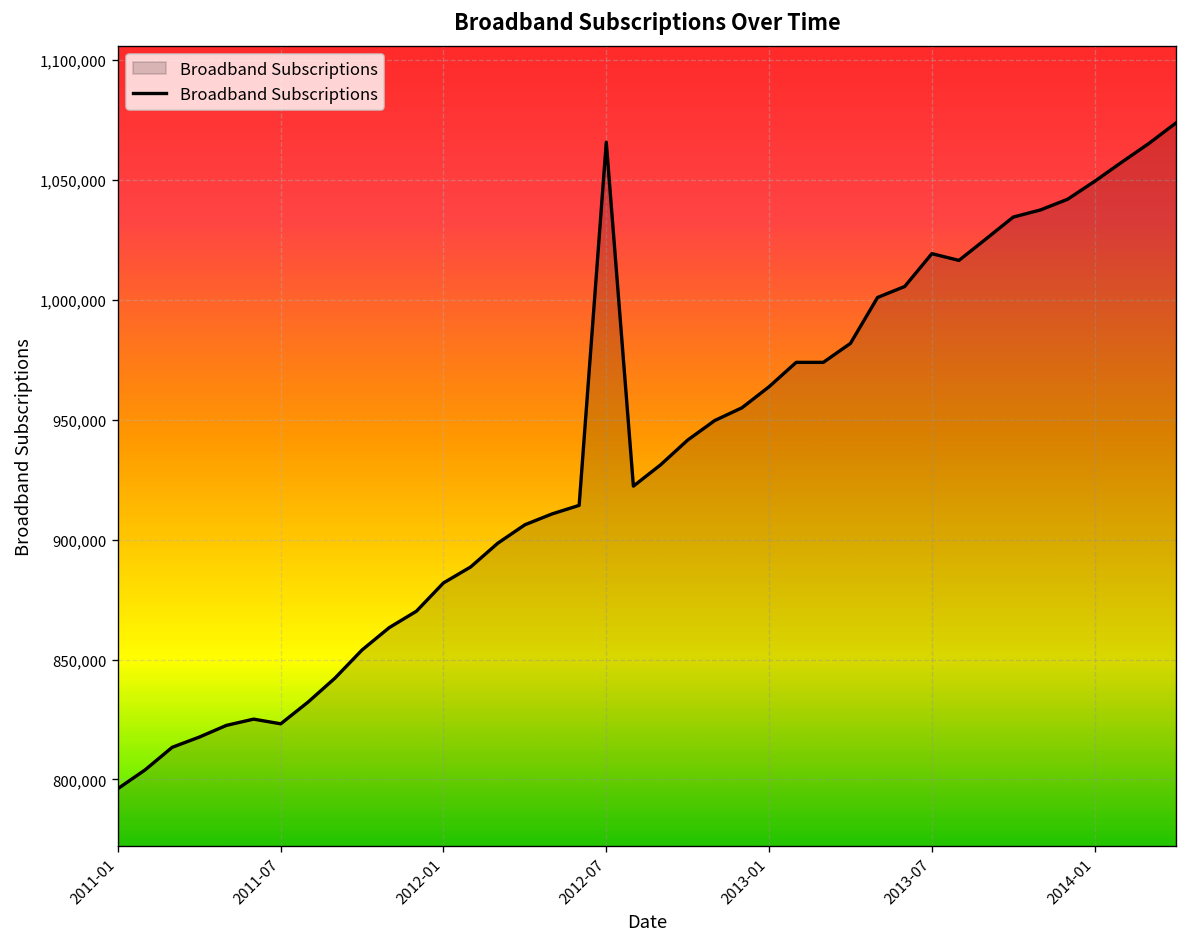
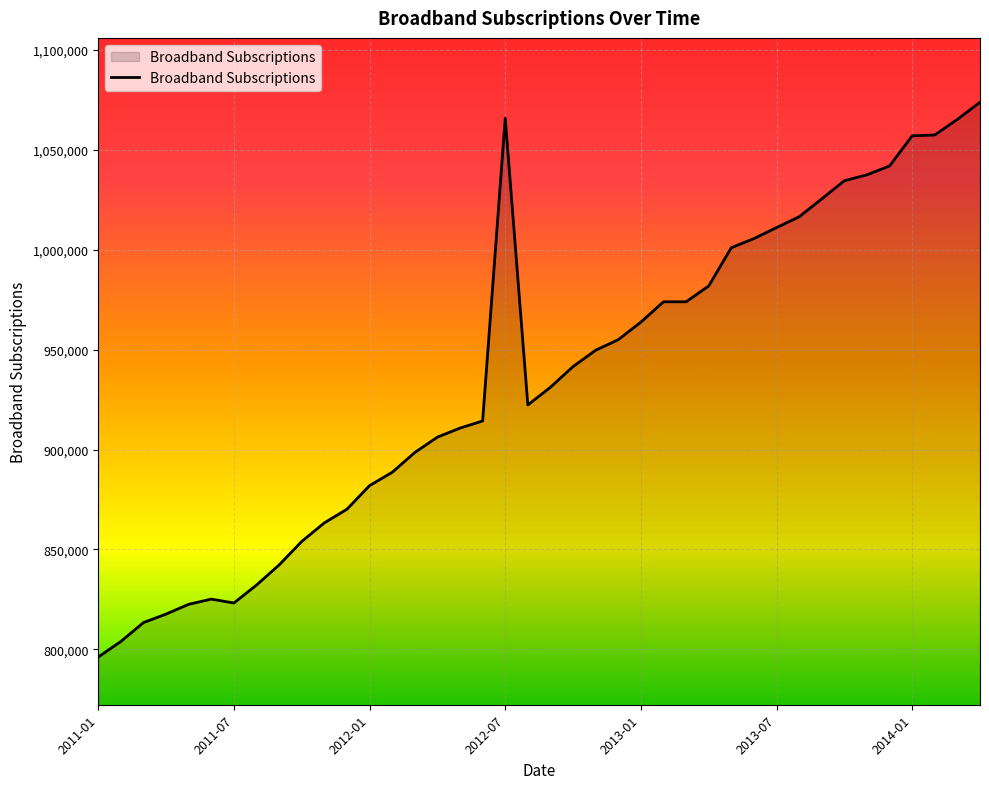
2013-07: 1,019,000 -> 1,011,000
2014-01: 1,049,000 -> 1,057,000
